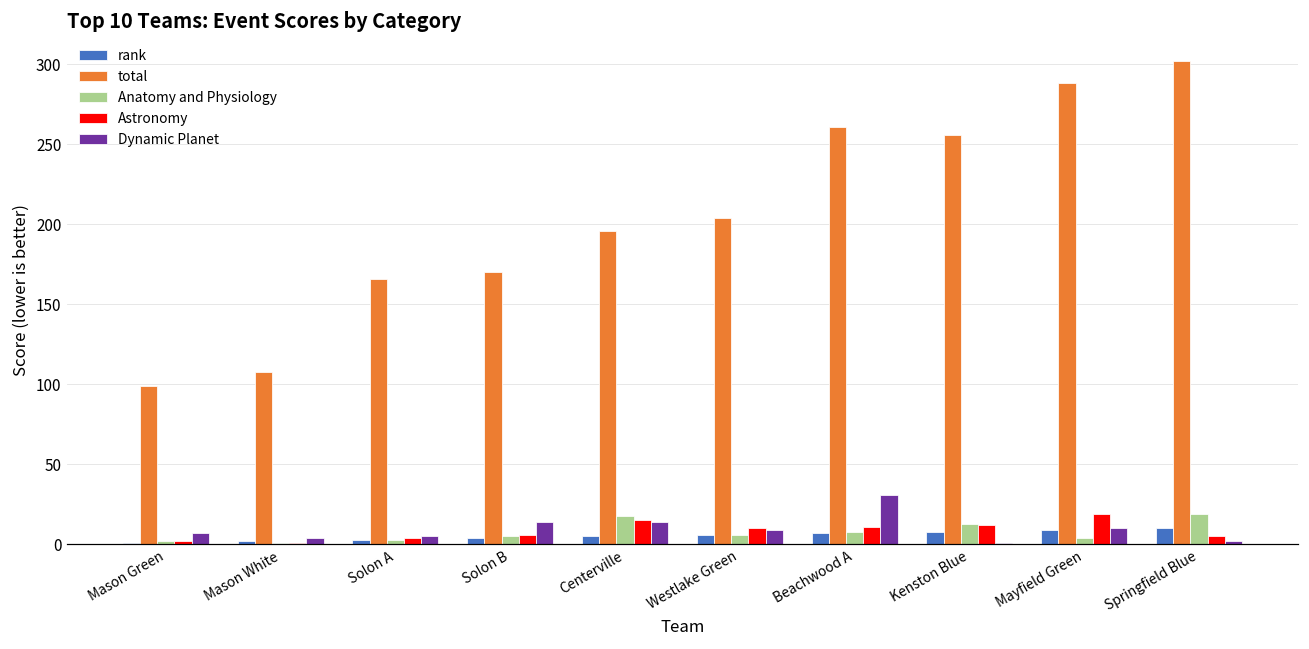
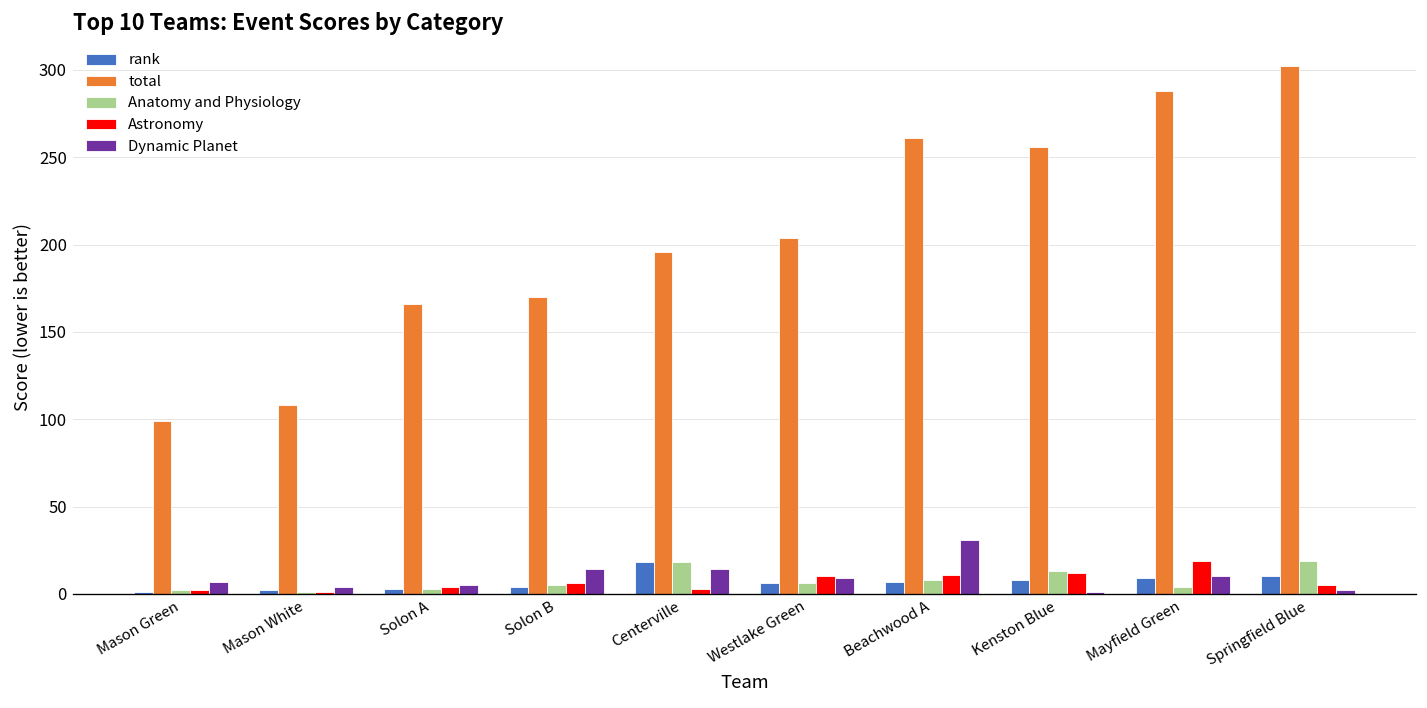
rank, Centerville: 5 -> 18
Astronomy, Centerville: 15 -> 3
